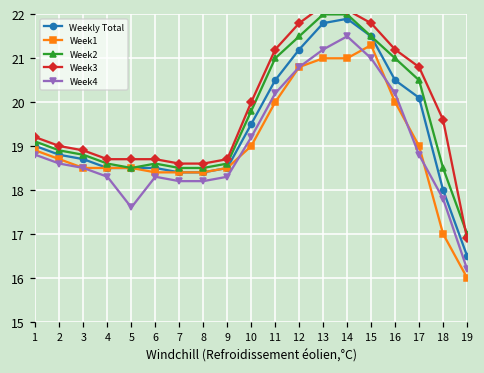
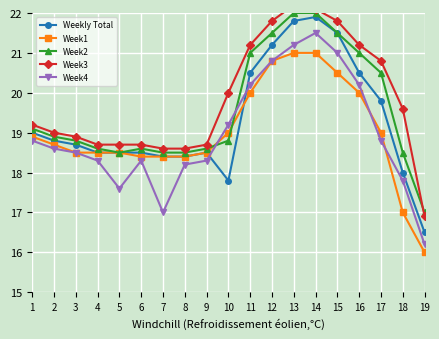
Week4, 7: 18.2 -> 17.0
Weekly Total, 10: 19.5 -> 17.8
Week2, 10: 19.8 -> 18.8
Week1, 15: 21.3 -> 20.5
Weekly Total, 17: 20.1 -> 19.8
